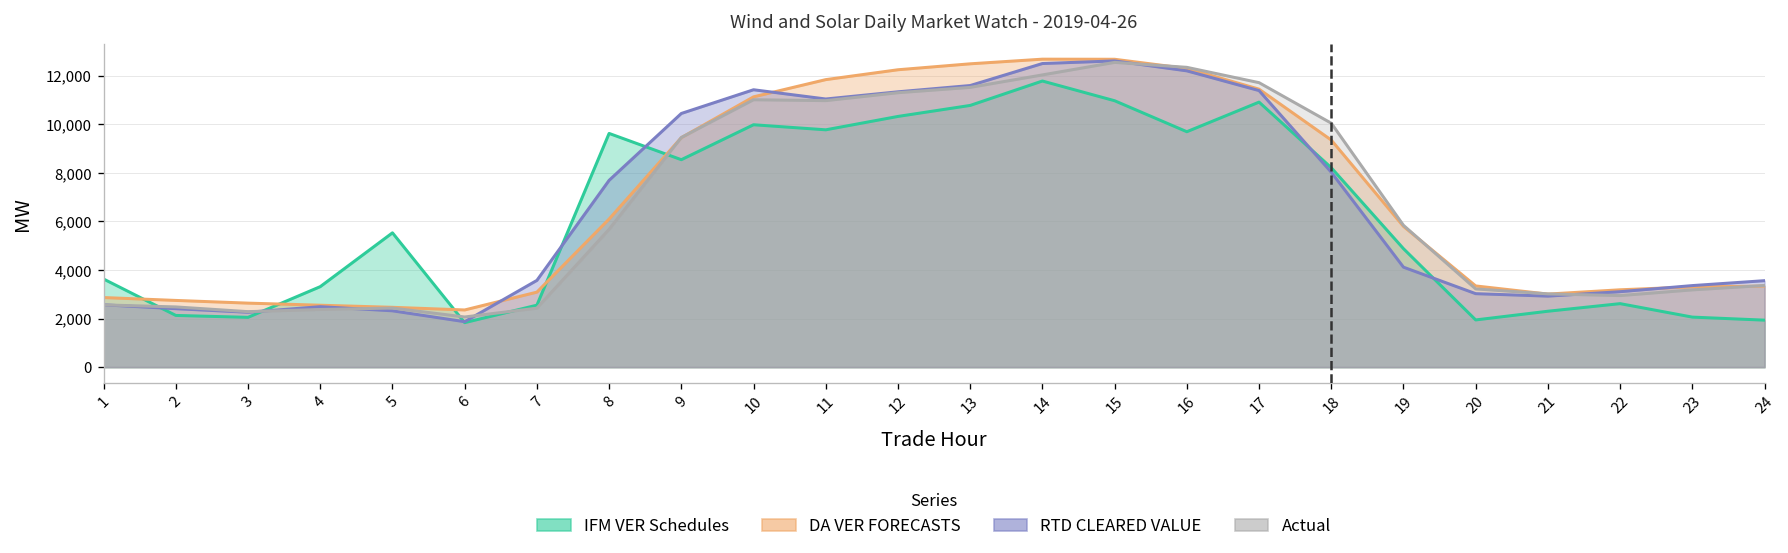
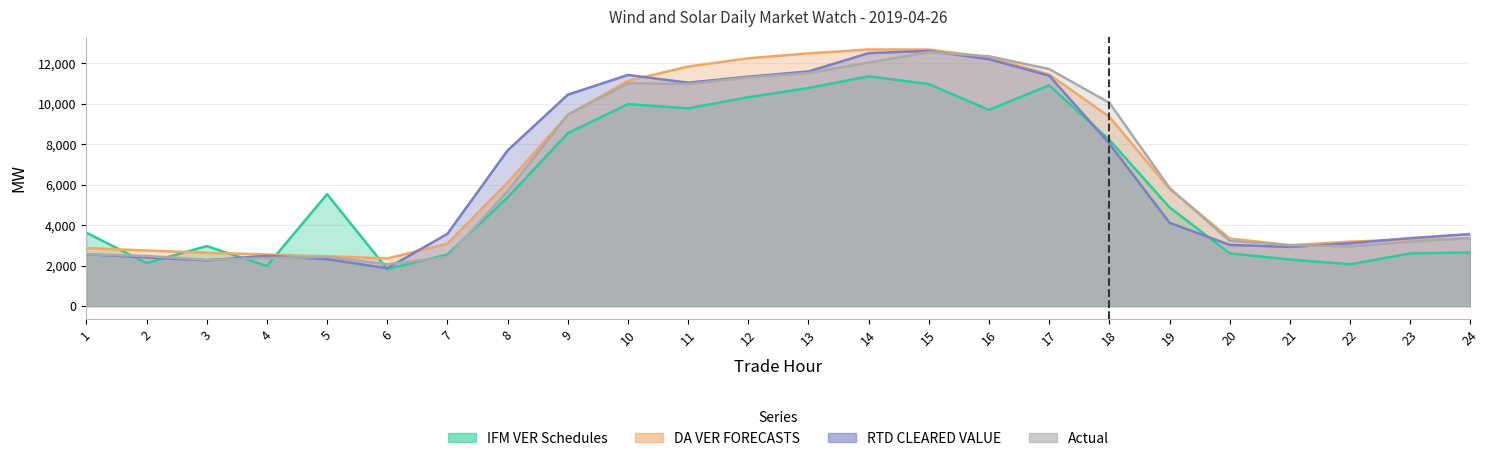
IFM VER Schedules, 3: 2,100 -> 3,000
IFM VER Schedules, 4: 3,300 -> 2,000
IFM VER Schedules, 8: 9,600 -> 5,400
IFM VER Schedules, 14: 11,800 -> 11,400
IFM VER Schedules, 20: 1,900 -> 2,600
IFM VER Schedules, 22: 2,600 -> 2,100
IFM VER Schedules, 23: 2,100 -> 2,600
IFM VER Schedules, 24: 1,900 -> 2,700
